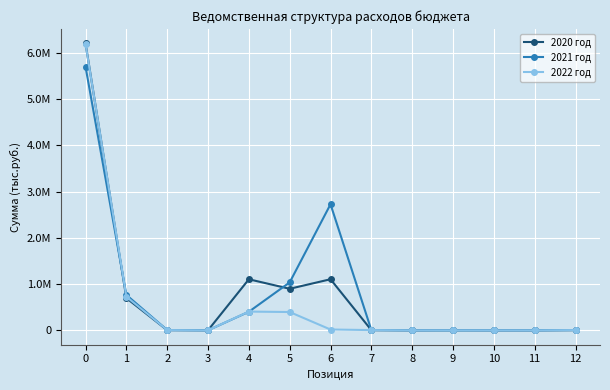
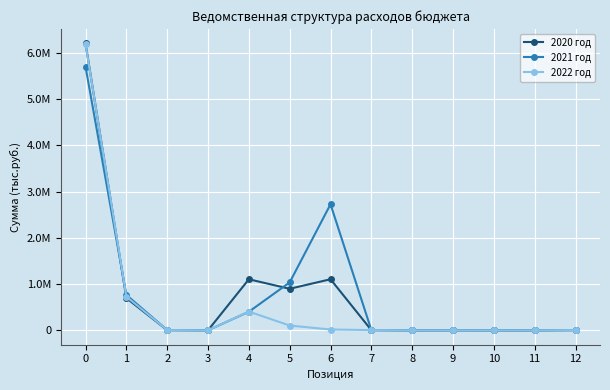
2022 год, 5: 400000 -> 100000
